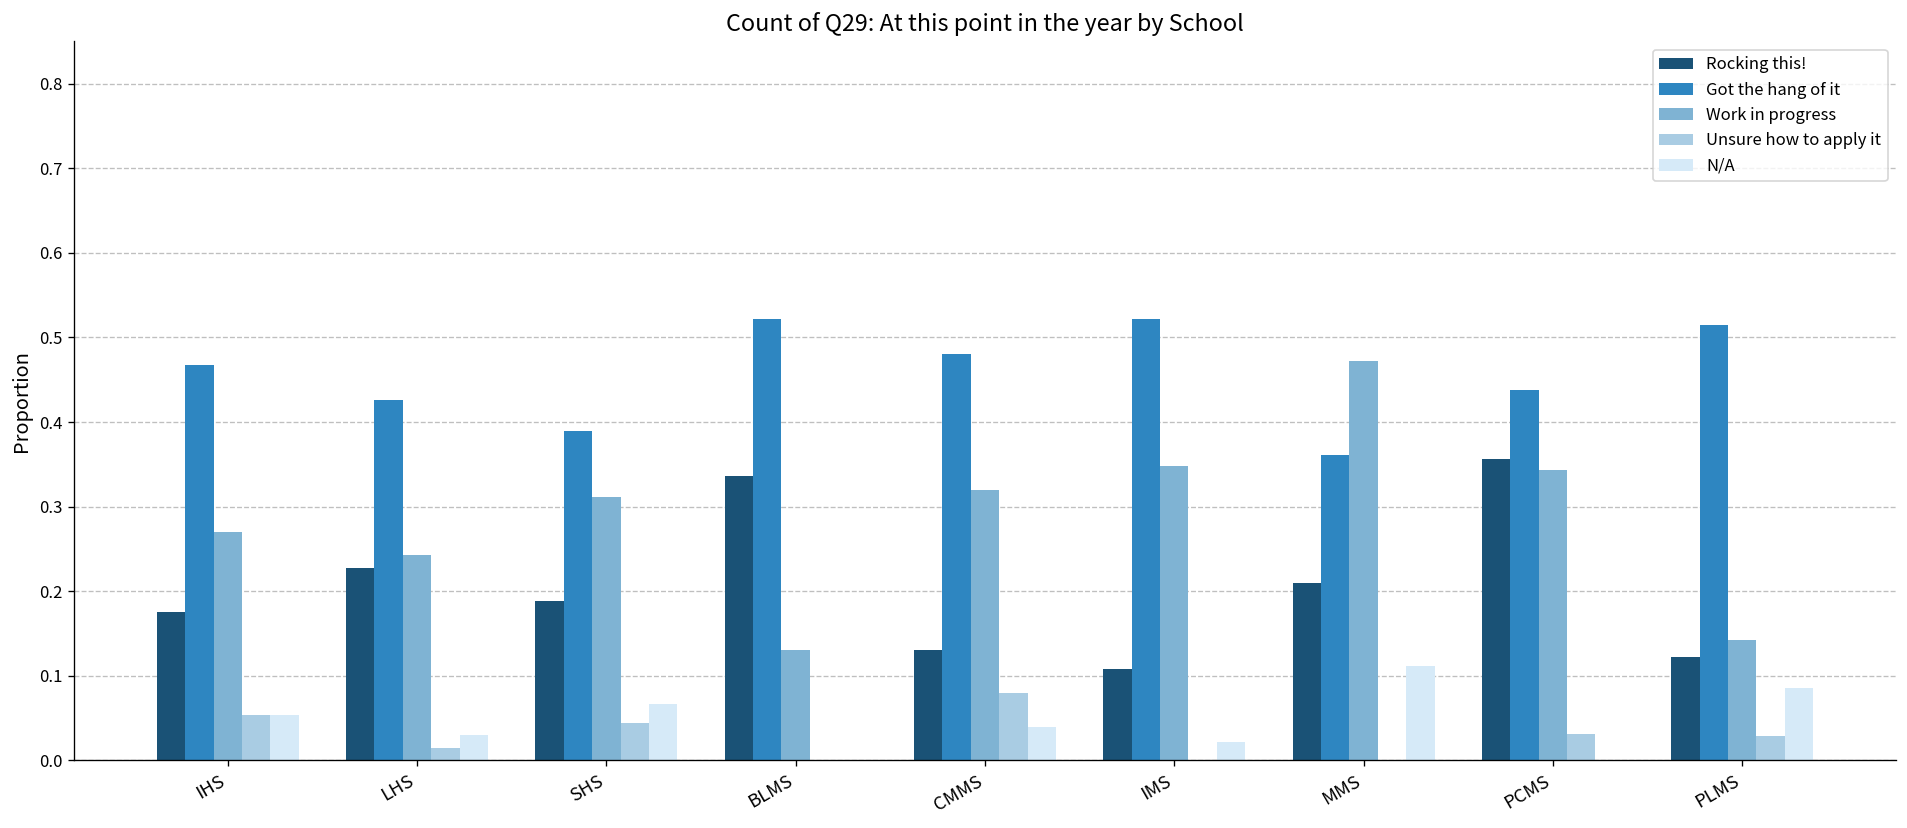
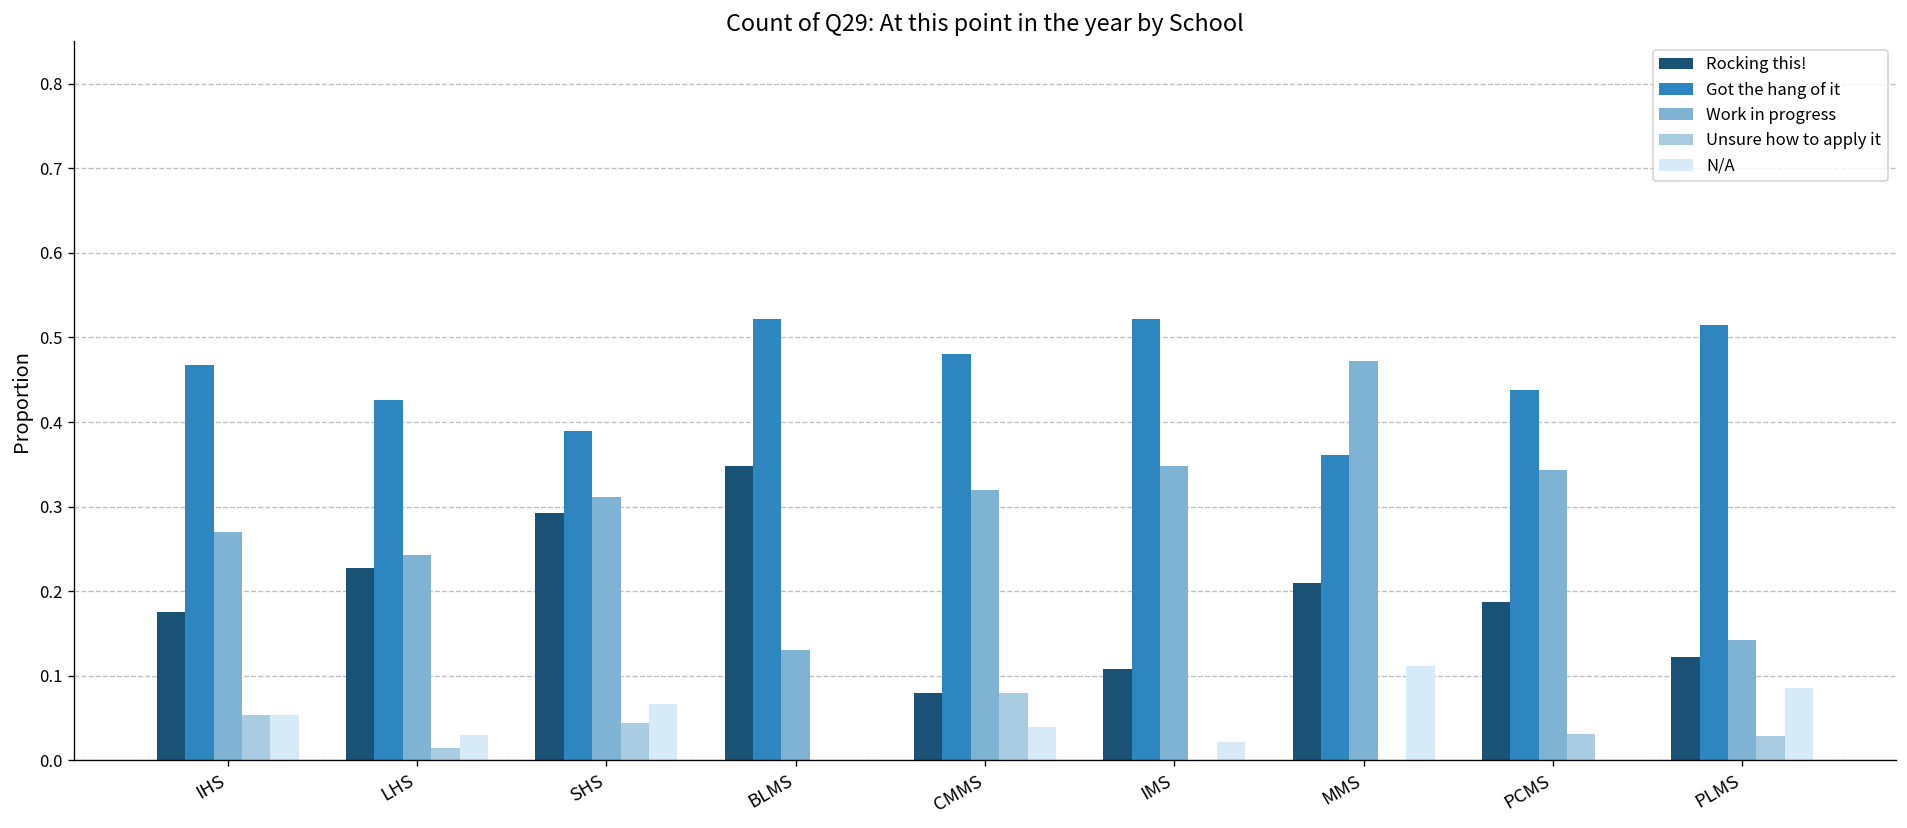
Rocking this!, SHS: 0.19 -> 0.29
Rocking this!, BLMS: 0.34 -> 0.35
Rocking this!, CMMS: 0.13 -> 0.08
Rocking this!, PCMS: 0.36 -> 0.19
